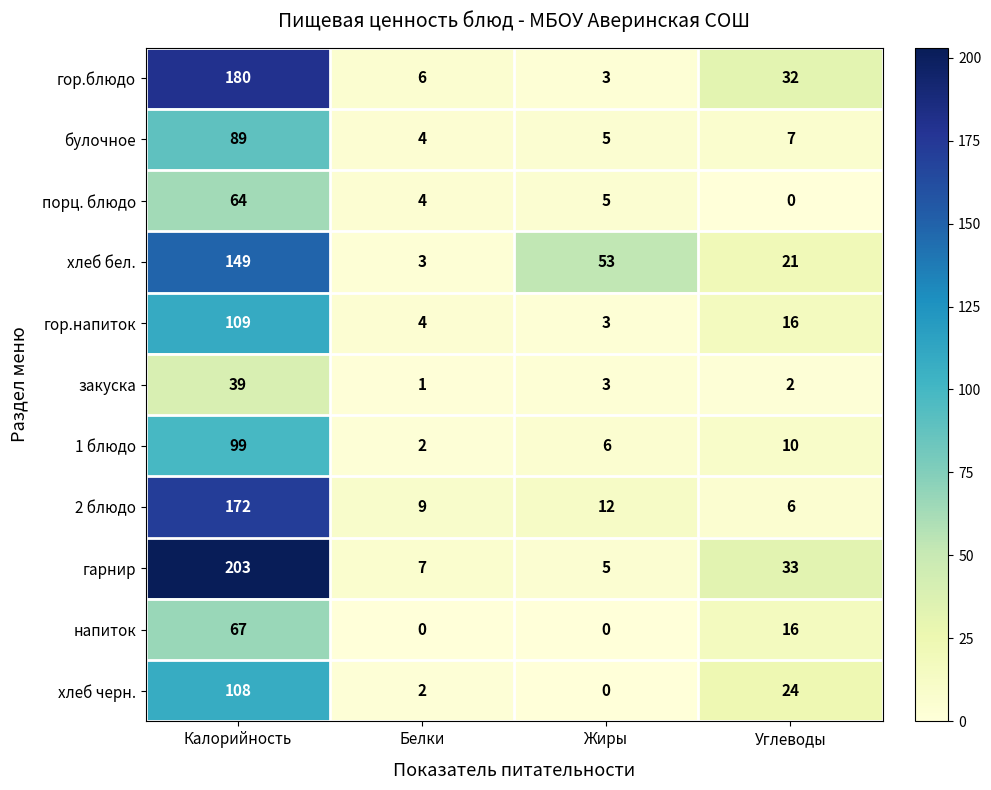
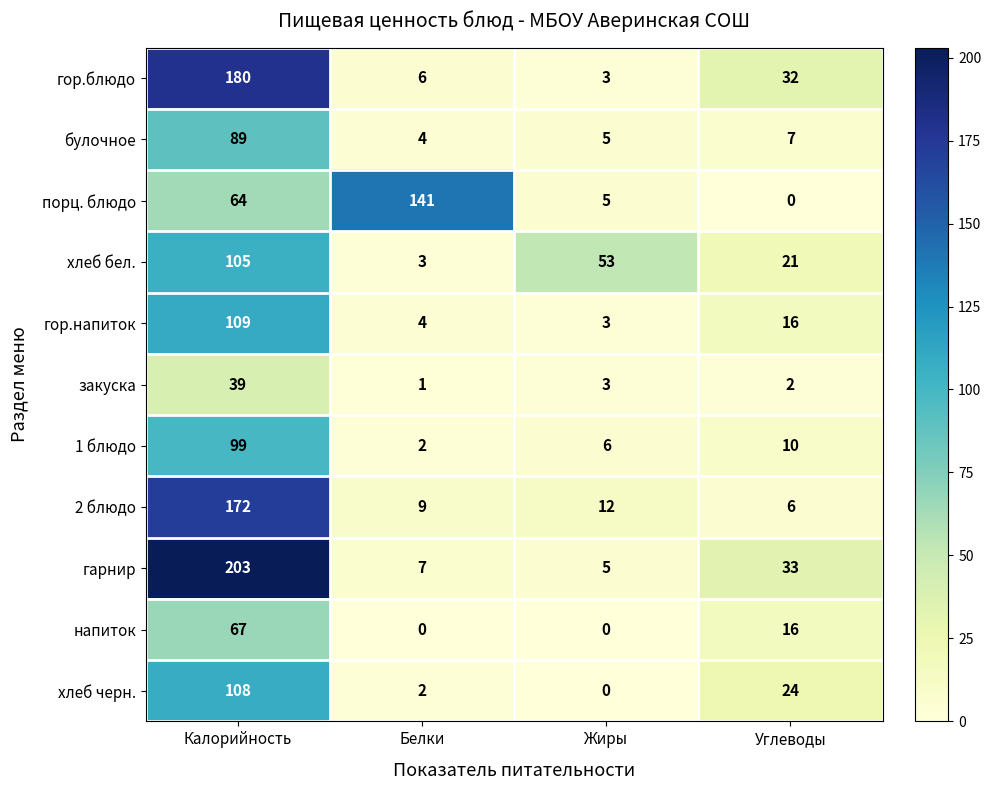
порц. блюдо, Белки: 4 -> 141
хлеб бел., Калорийность: 149 -> 105
